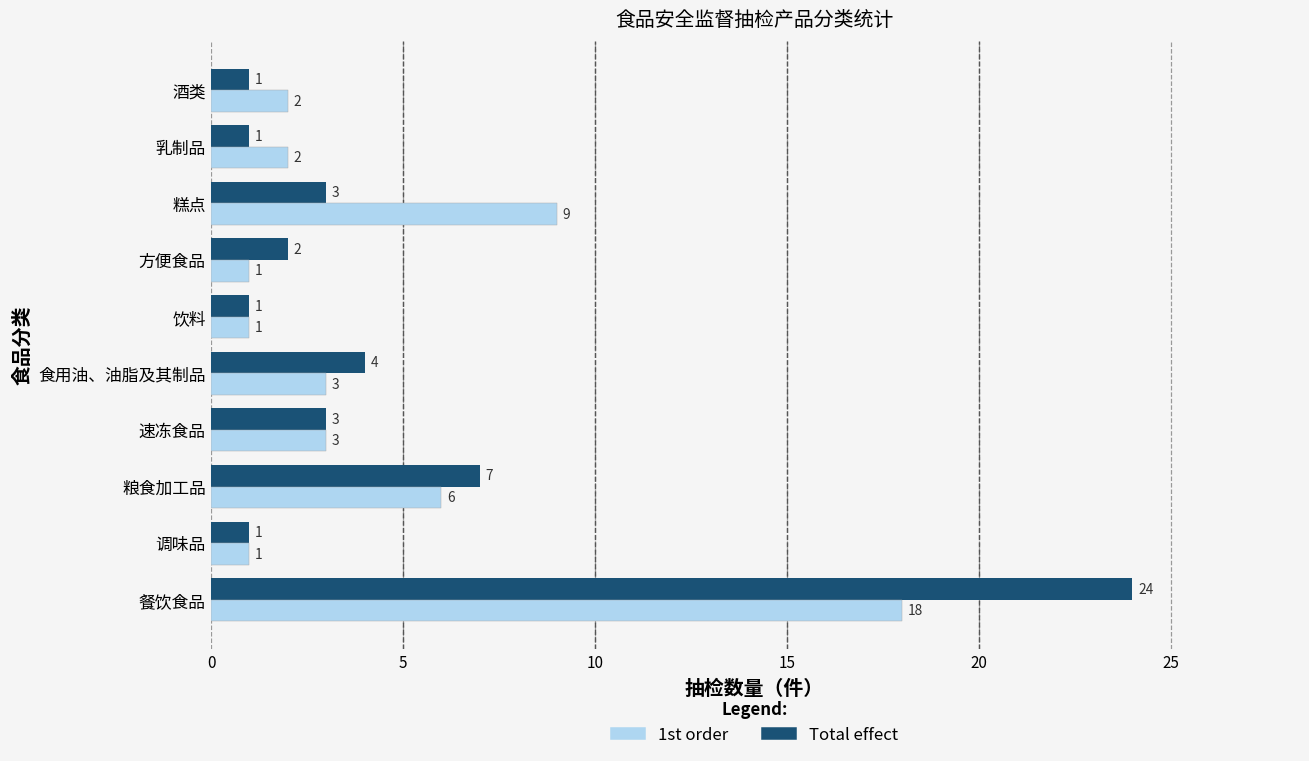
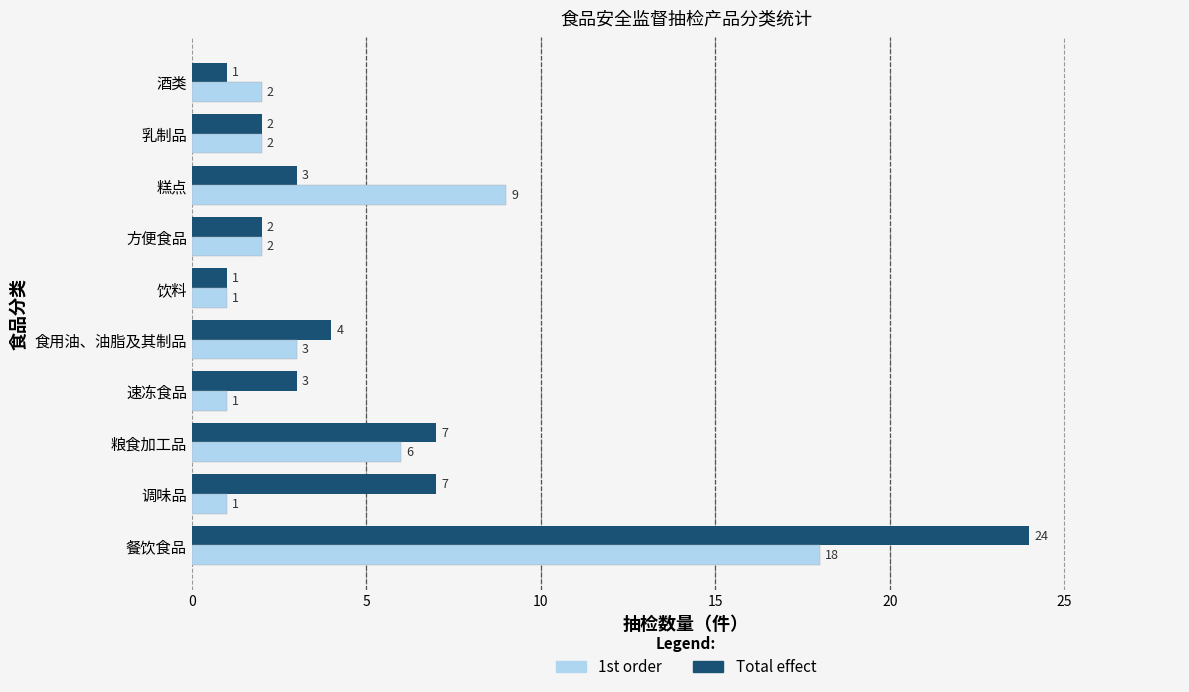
Total effect, 乳制品: 1 -> 2
1st order, 方便食品: 1 -> 2
1st order, 速冻食品: 3 -> 1
Total effect, 调味品: 1 -> 7
